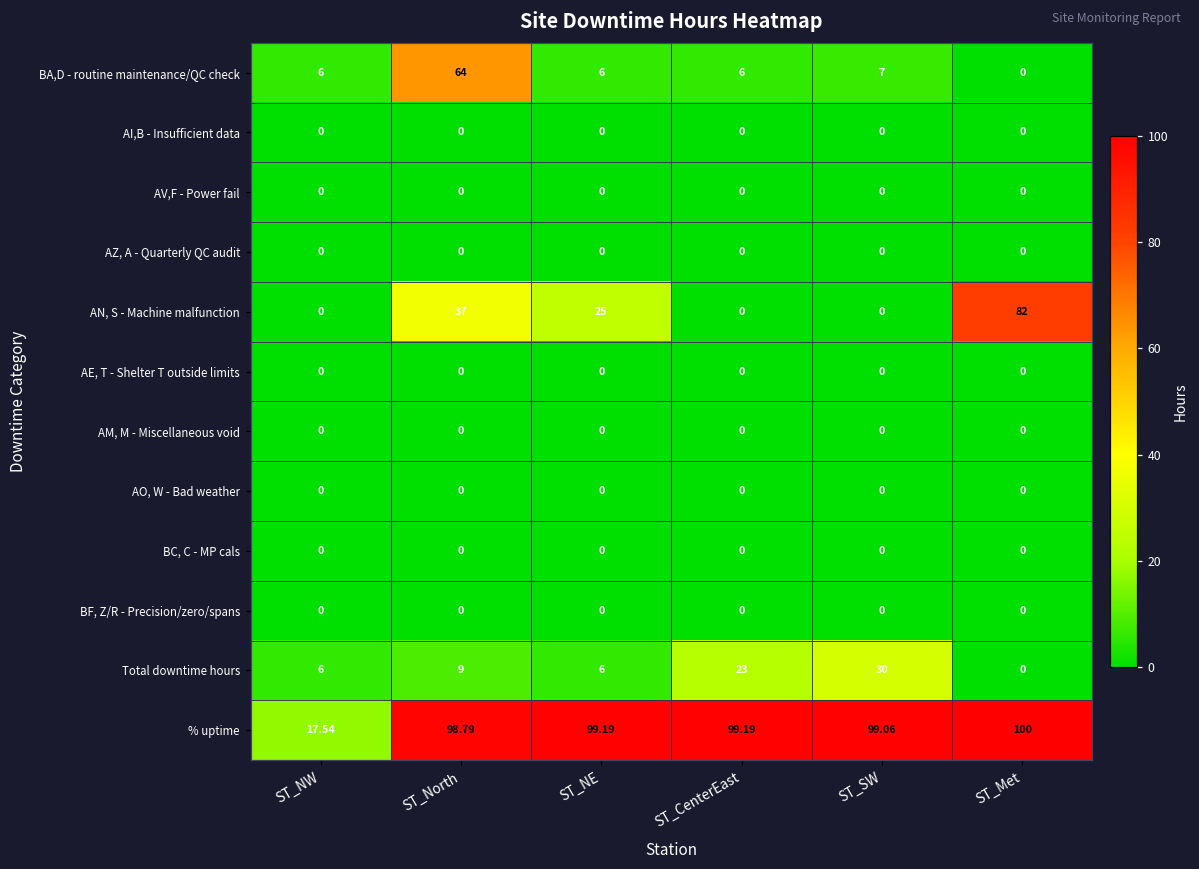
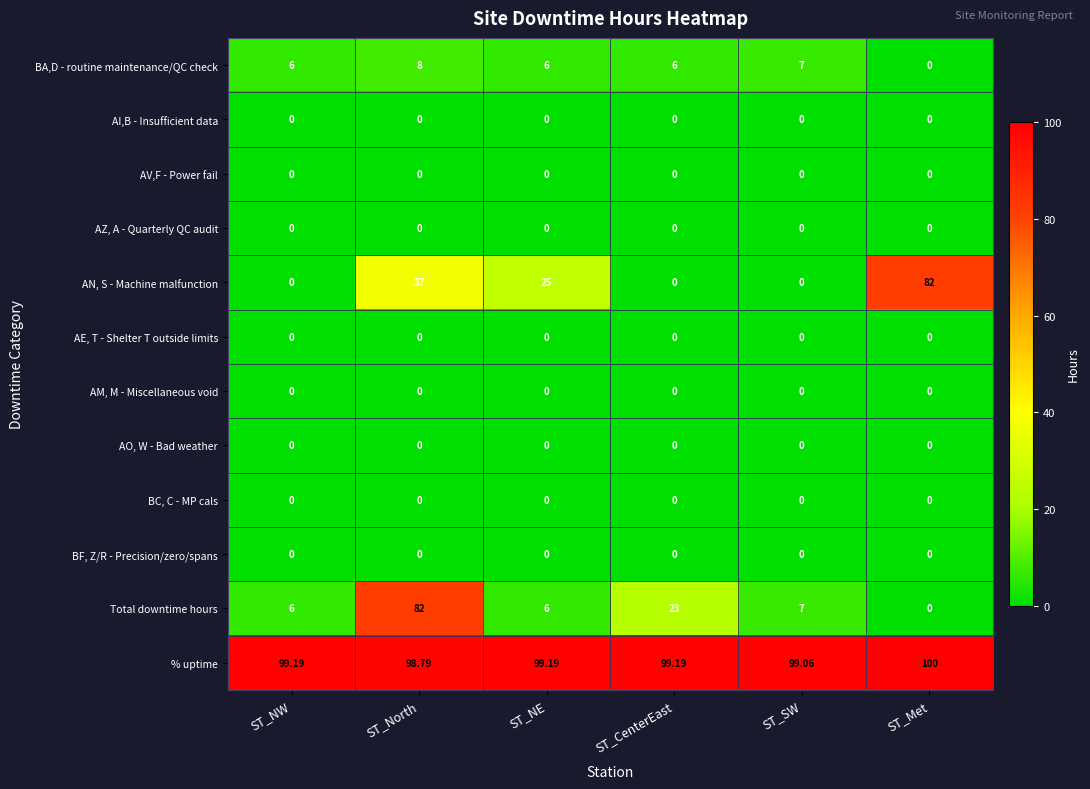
BA,D - routine maintenance/QC check, ST_North: 64 -> 8
Total downtime hours, ST_North: 9 -> 82
Total downtime hours, ST_SW: 30 -> 7
% uptime, ST_NW: 17.54 -> 99.19
